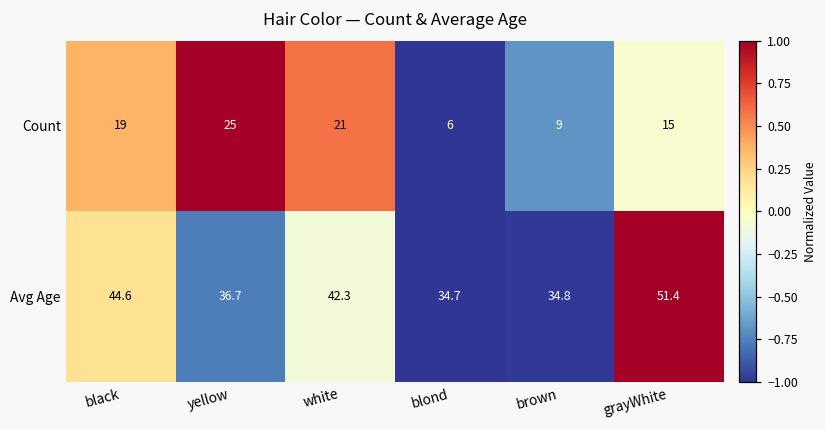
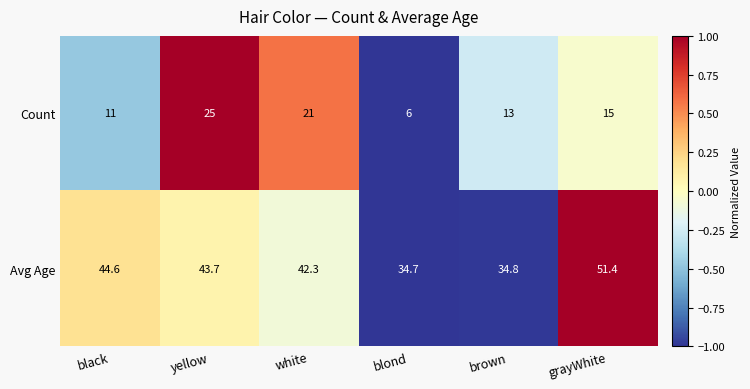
Hair Color — Count & Average Age, Count, black: 19 -> 11
Hair Color — Count & Average Age, Count, brown: 9 -> 13
Hair Color — Count & Average Age, Avg Age, yellow: 36.7 -> 43.7
